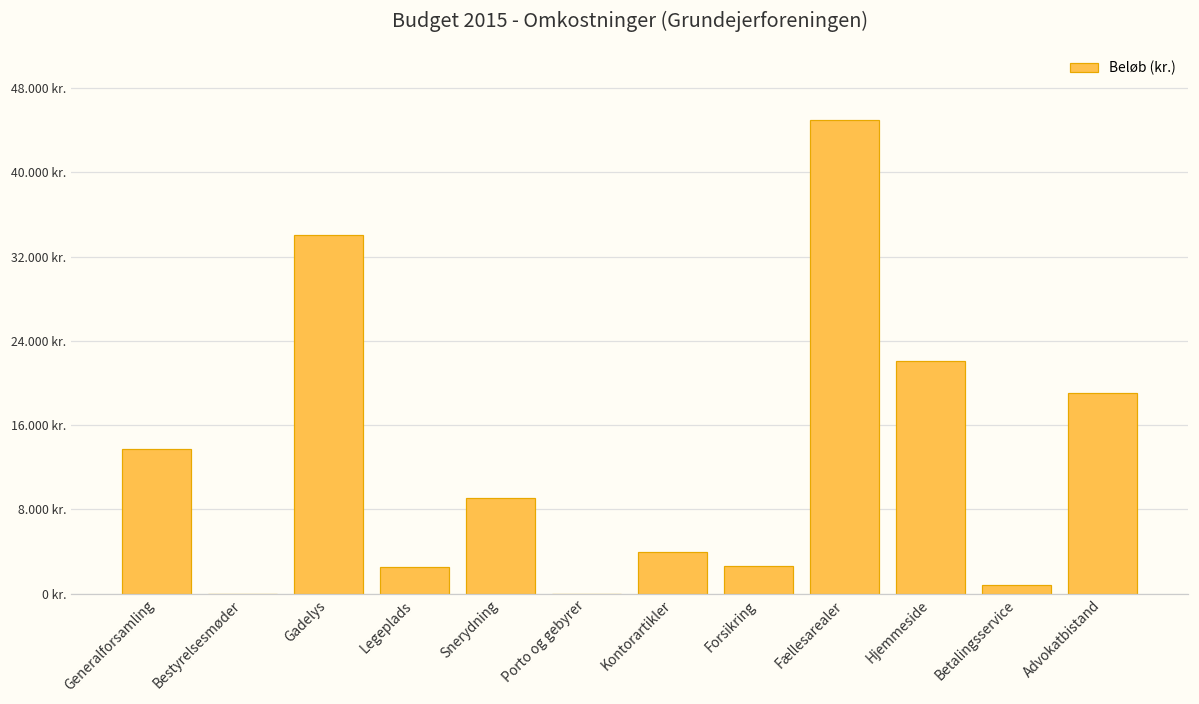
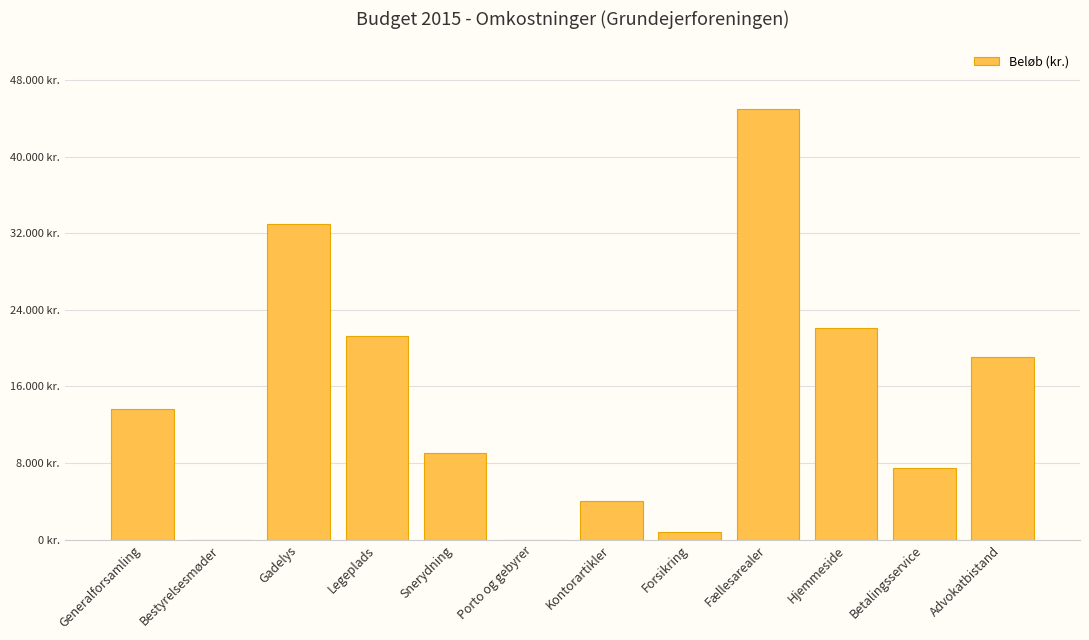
Gadelys: 34 kr. -> 33 kr.
Legeplads: 3 kr. -> 21 kr.
Forsikring: 3 kr. -> 1 kr.
Betalingsservice: 1 kr. -> 7 kr.
